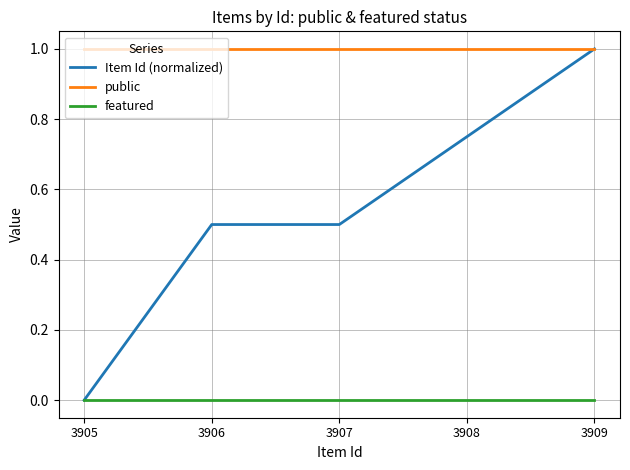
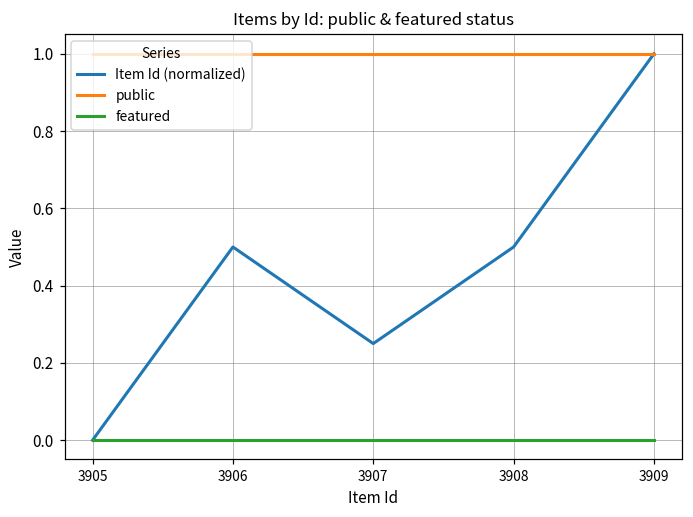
Item Id (normalized), 3907: 0.50 -> 0.25
Item Id (normalized), 3908: 0.75 -> 0.50
